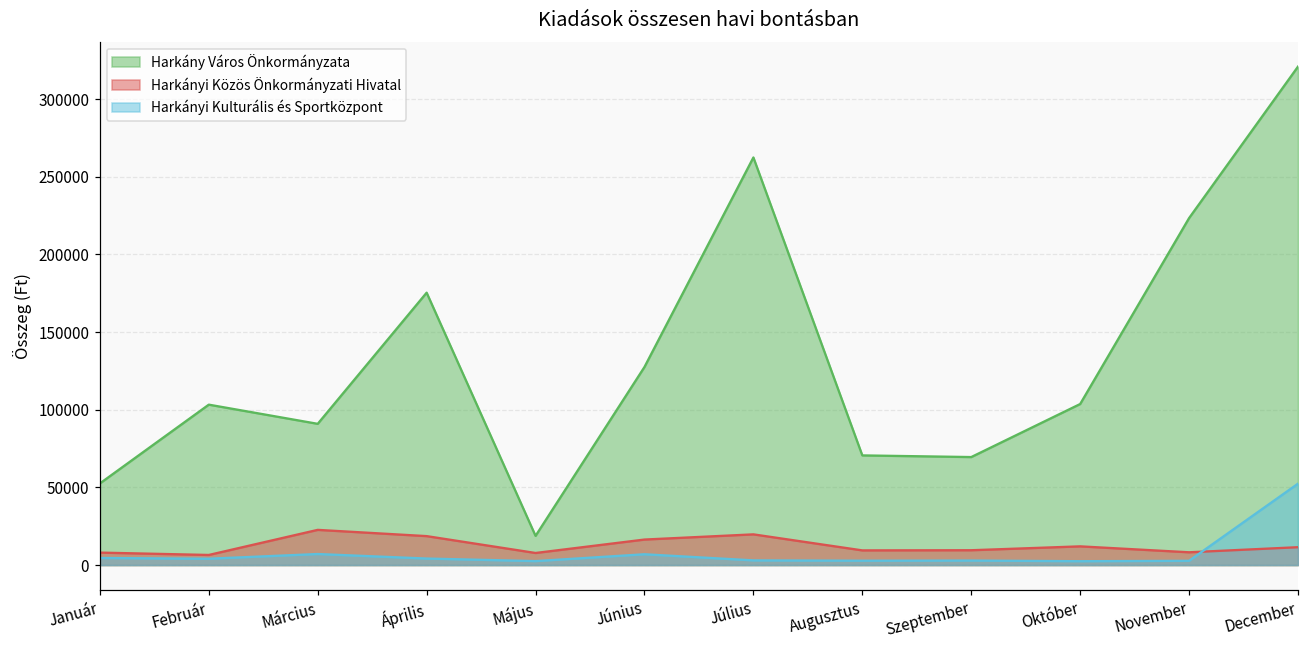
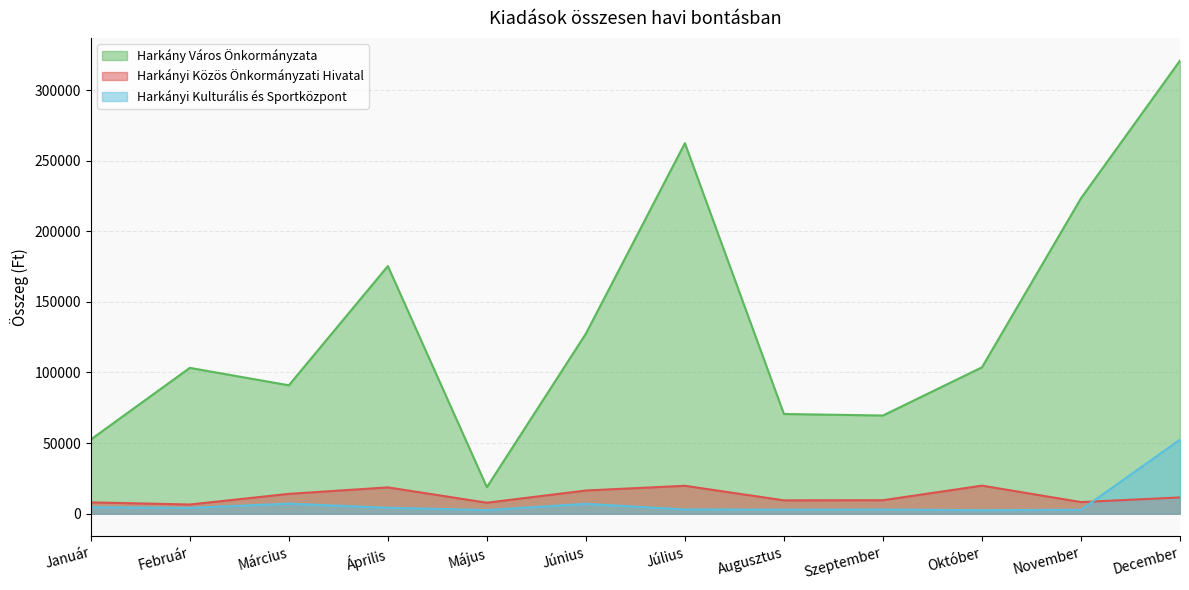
Harkányi Közös Önkormányzati Hivatal, Március: 23000 -> 14000
Harkányi Közös Önkormányzati Hivatal, Október: 12000 -> 20000
